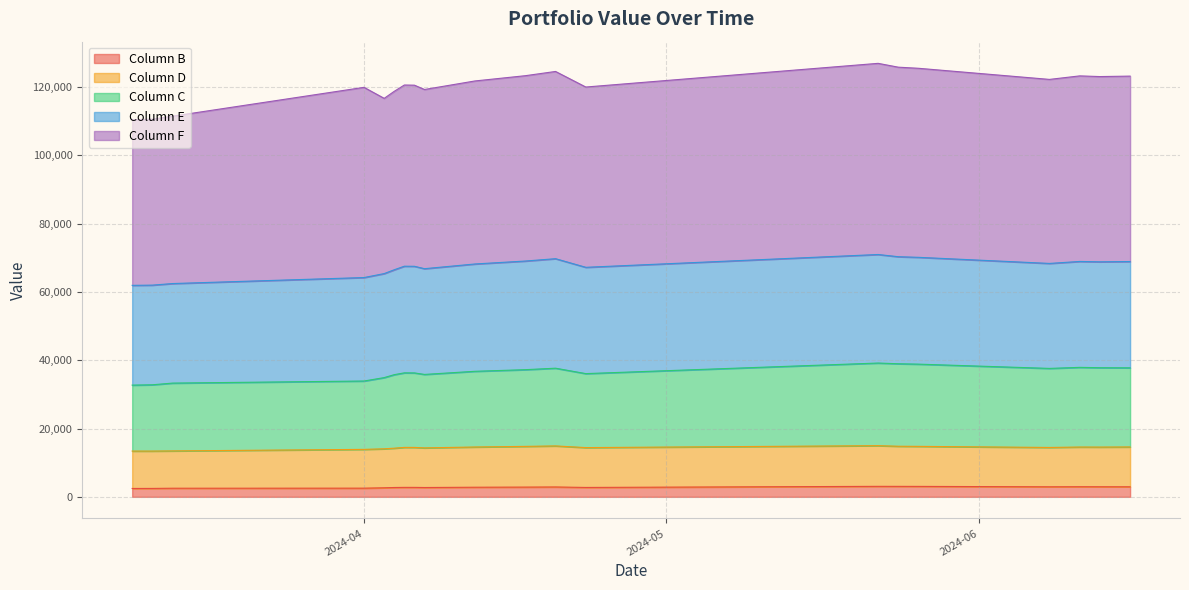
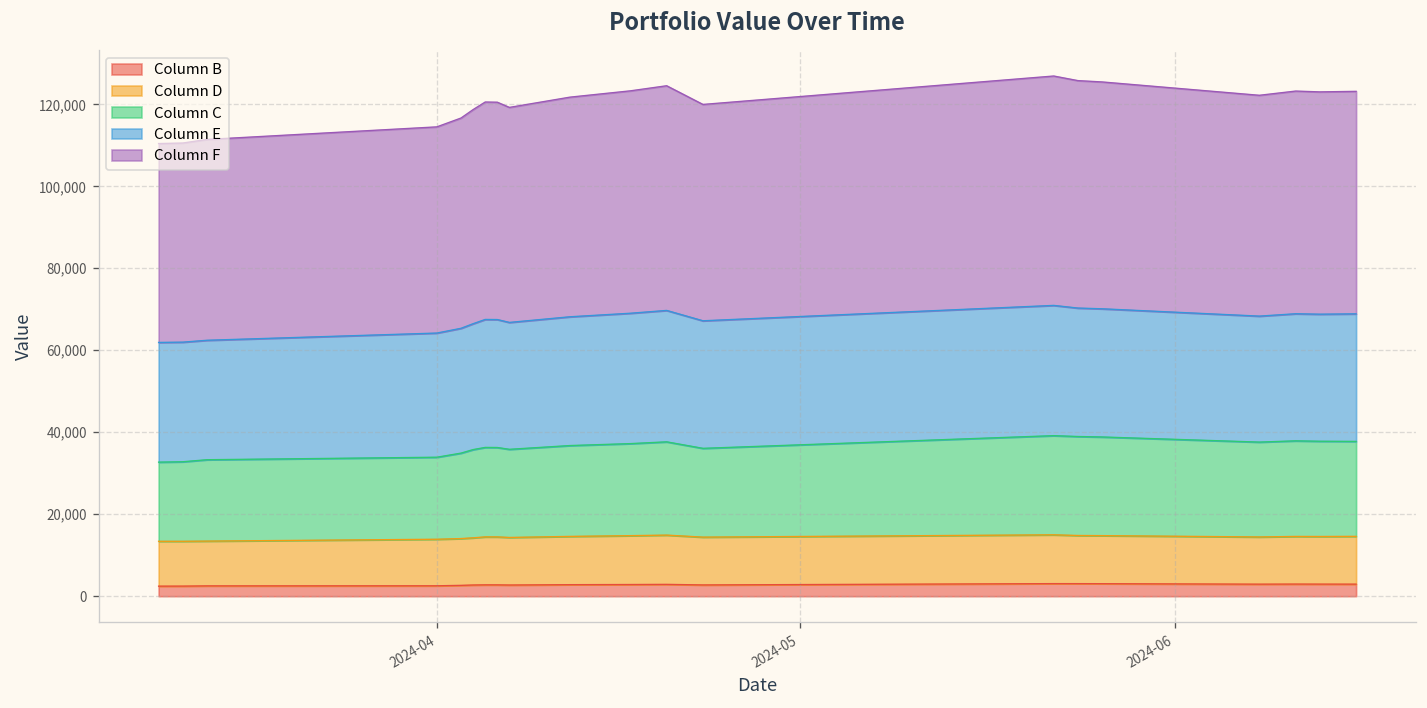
Column F, 2024-04: 56,000 -> 50,000
